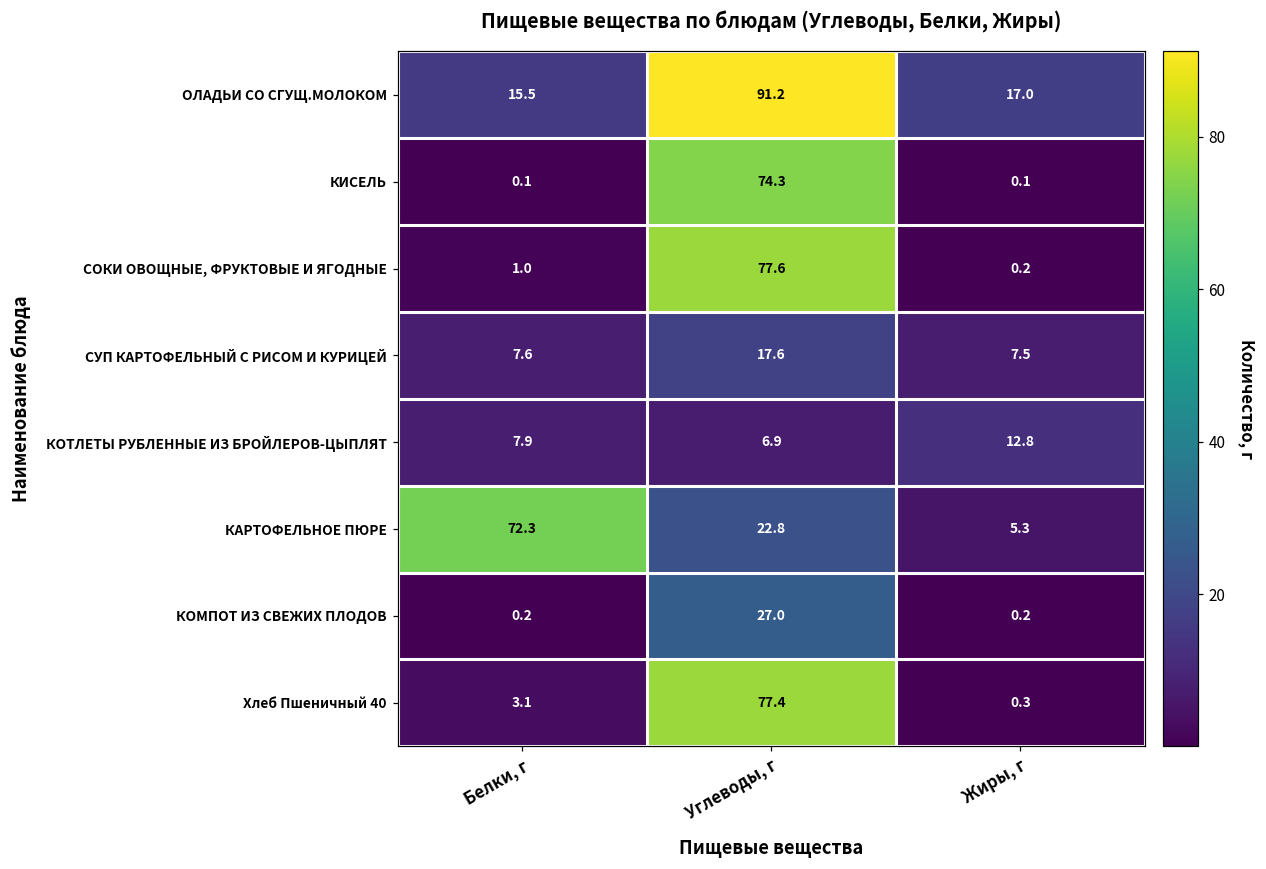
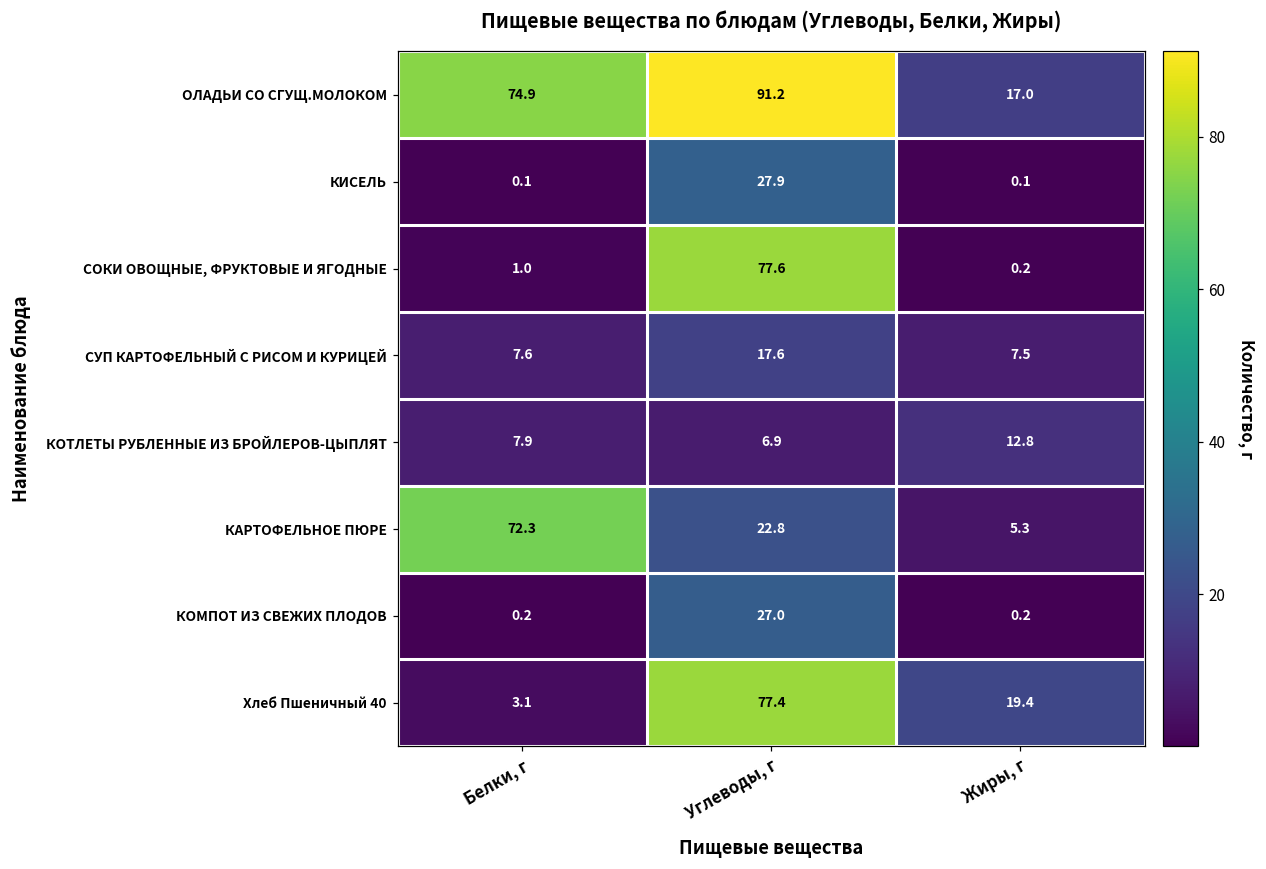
ОЛАДЬИ СО СГУЩ.МОЛОКОМ, Белки, г: 15.5 -> 74.9
КИСЕЛЬ, Углеводы, г: 74.3 -> 27.9
Хлеб Пшеничный 40, Жиры, г: 0.3 -> 19.4
